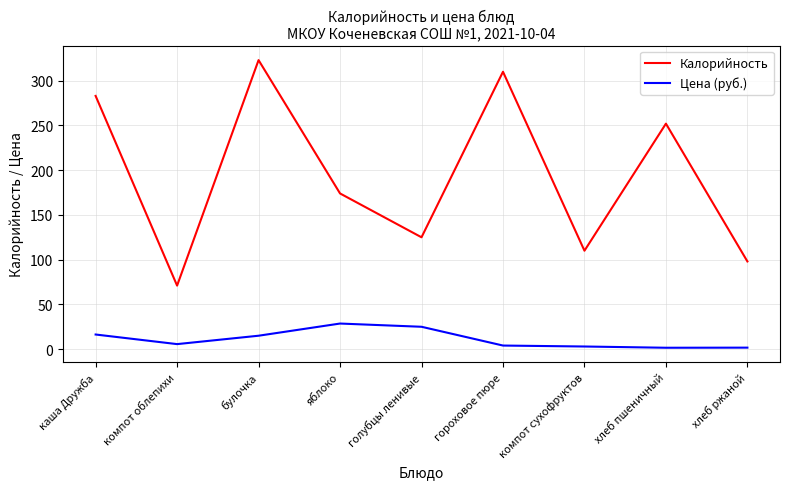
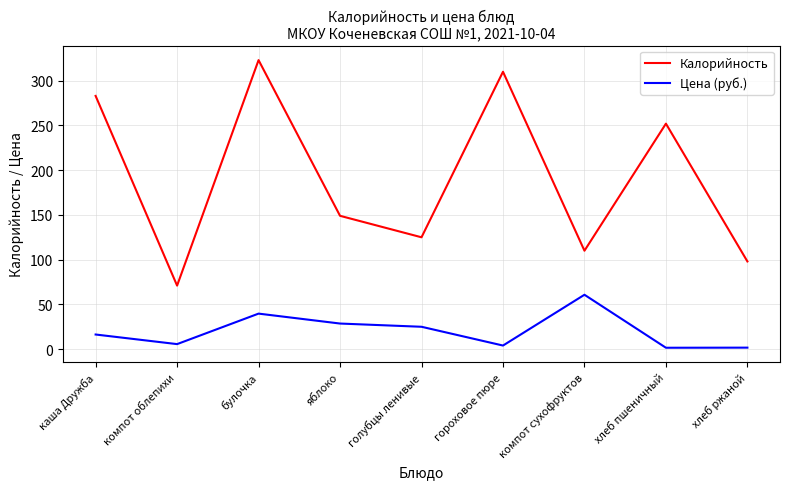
Цена (руб.), булочка: 20 -> 40
Калорийность, яблоко: 170 -> 150
Цена (руб.), компот сухофруктов: 0 -> 60
